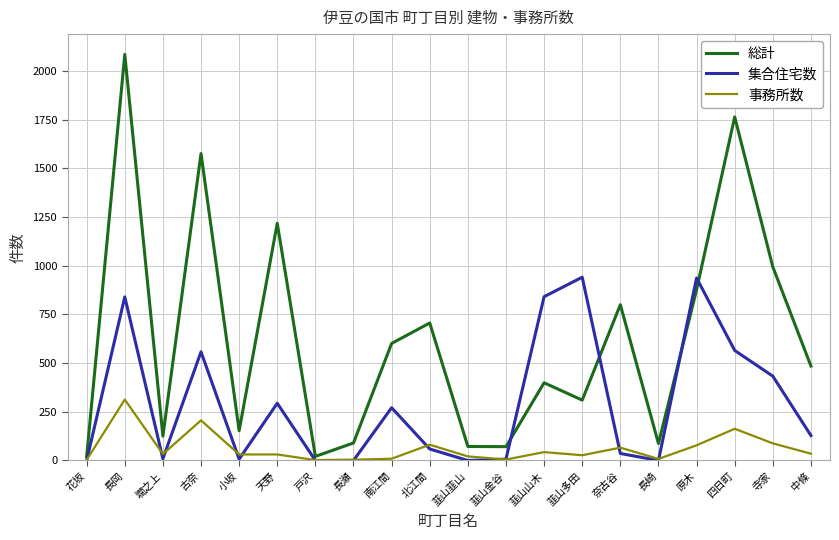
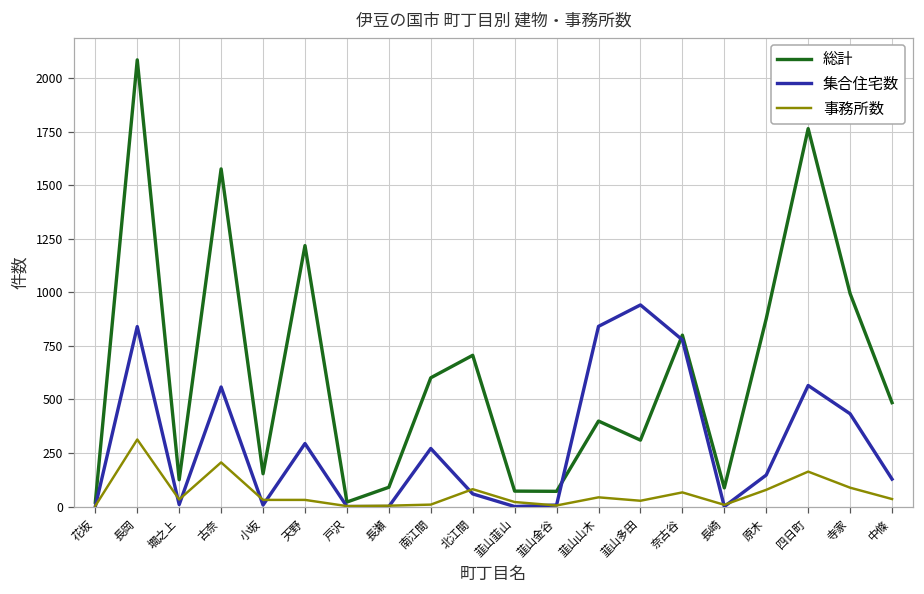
集合住宅数, 奈古谷: 40 -> 780
集合住宅数, 原木: 940 -> 150
